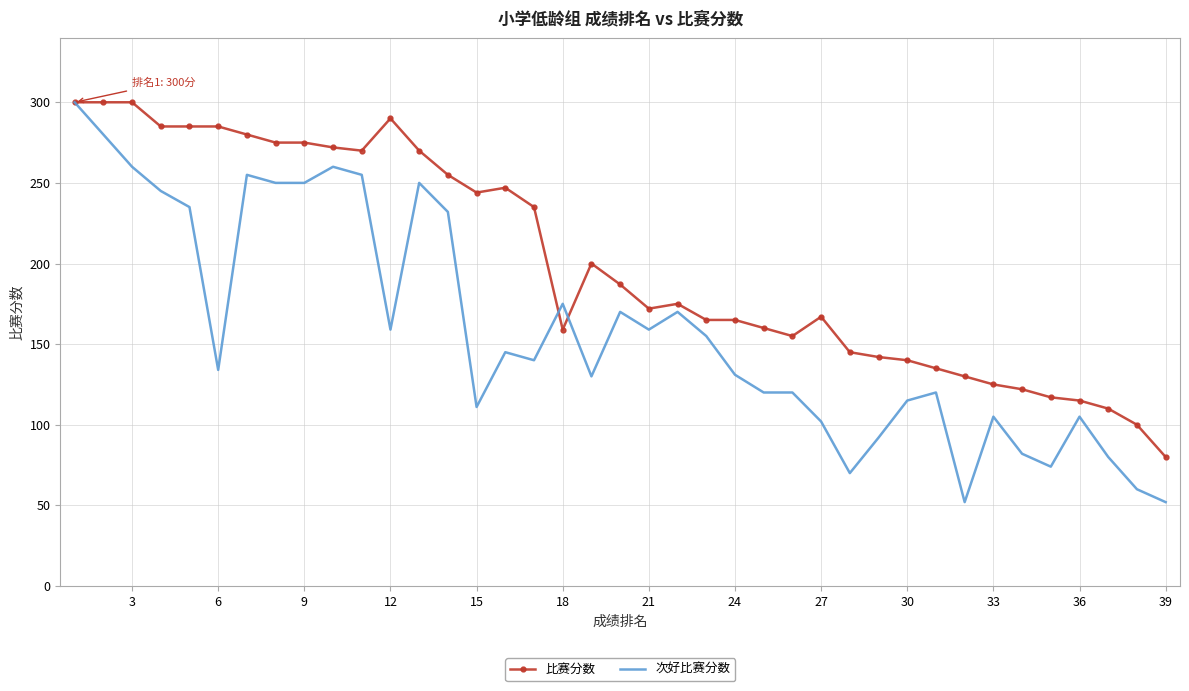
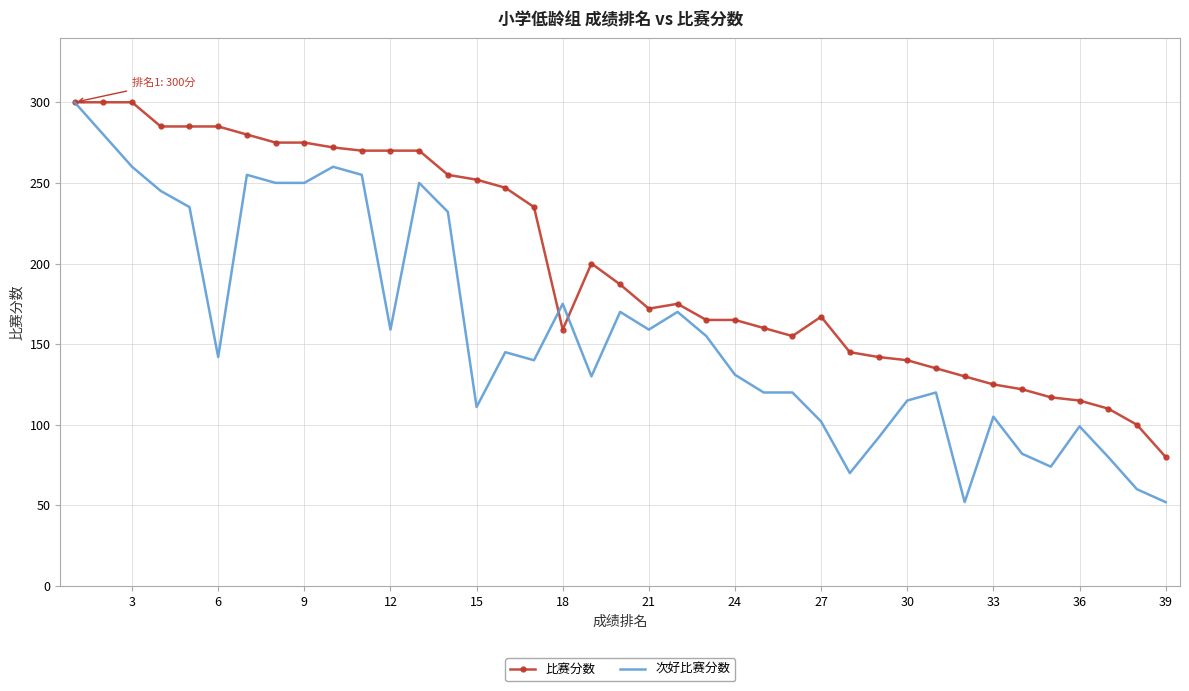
次好比赛分数, 6: 134 -> 142
比赛分数, 12: 290 -> 270
比赛分数, 15: 244 -> 252
次好比赛分数, 36: 105 -> 99
